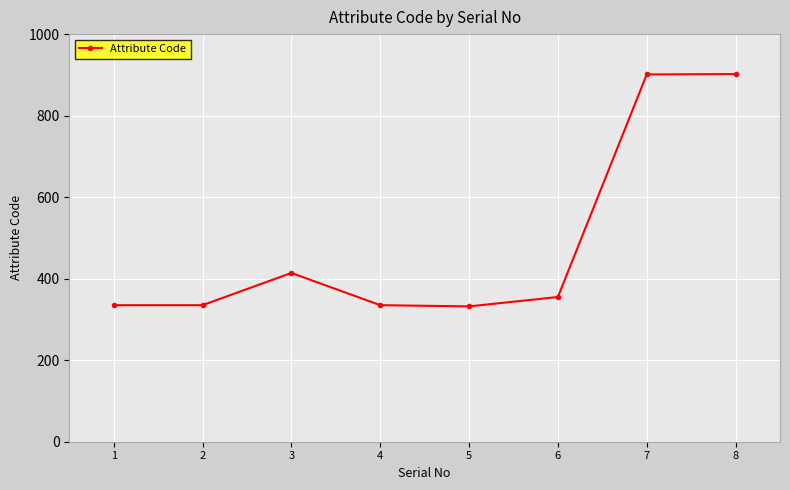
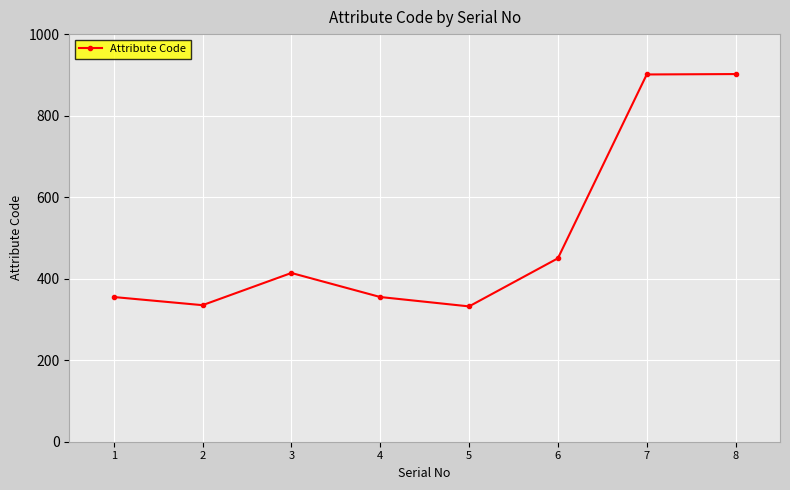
1: 340 -> 360
4: 340 -> 360
6: 360 -> 450
